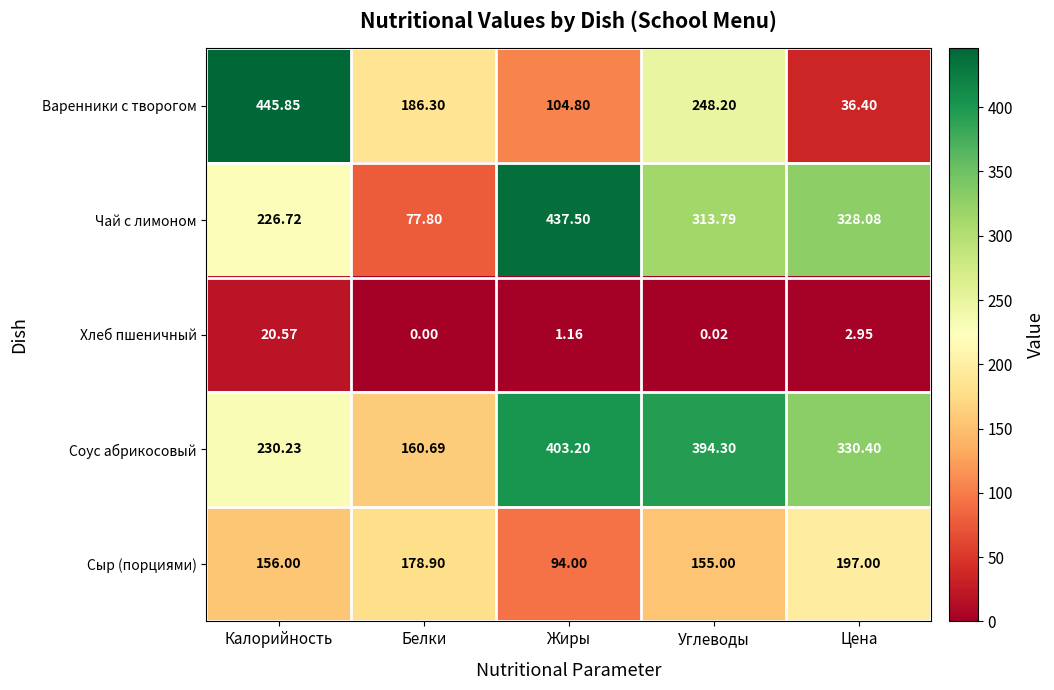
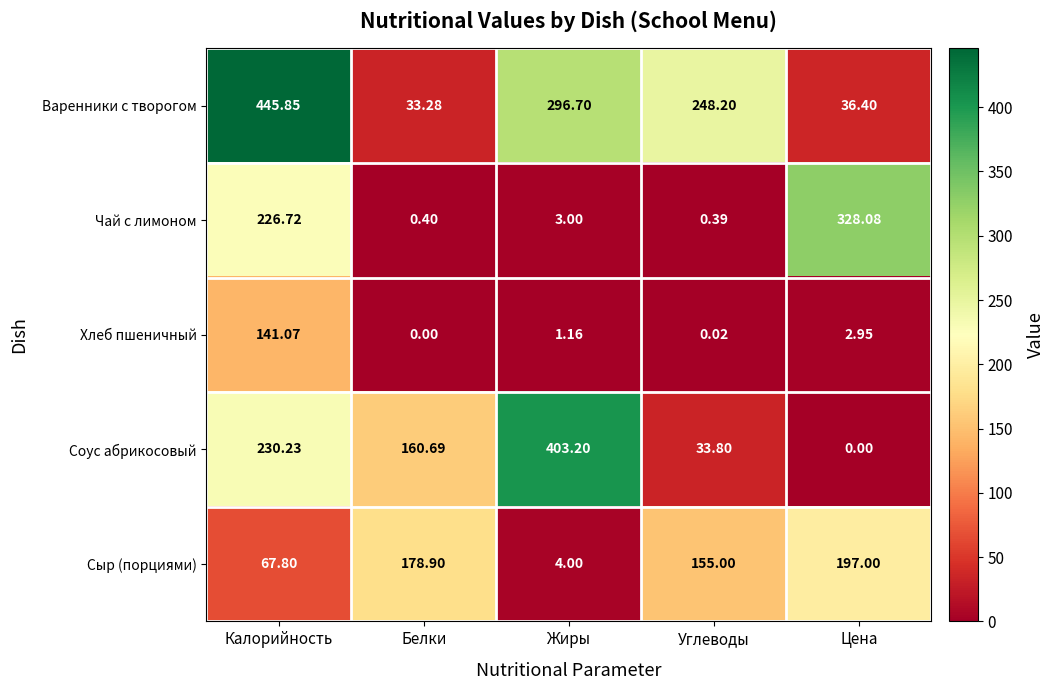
Варенники с творогом, Белки: 186.30 -> 33.28
Варенники с творогом, Жиры: 104.80 -> 296.70
Чай с лимоном, Белки: 77.80 -> 0.40
Чай с лимоном, Жиры: 437.50 -> 3.00
Чай с лимоном, Углеводы: 313.79 -> 0.39
Хлеб пшеничный, Калорийность: 20.57 -> 141.07
Соус абрикосовый, Углеводы: 394.30 -> 33.80
Соус абрикосовый, Цена: 330.40 -> 0.00
Сыр (порциями), Калорийность: 156.00 -> 67.80
Сыр (порциями), Жиры: 94.00 -> 4.00
